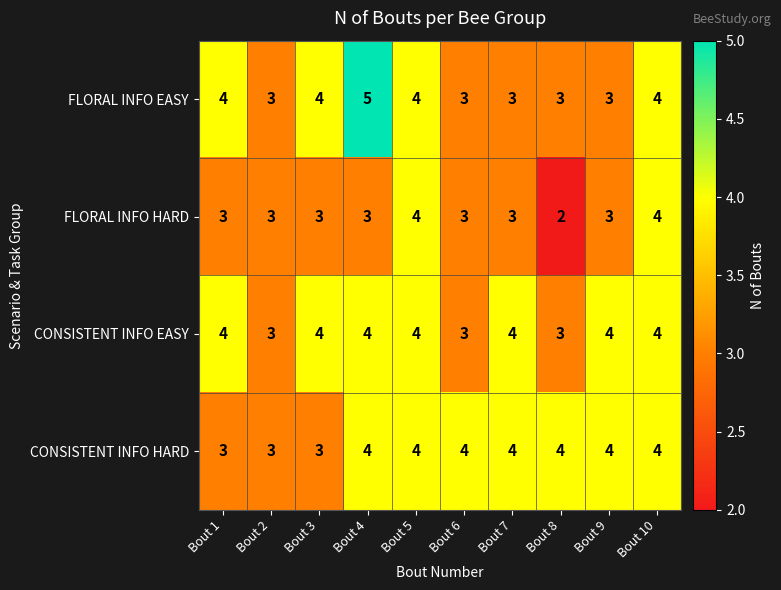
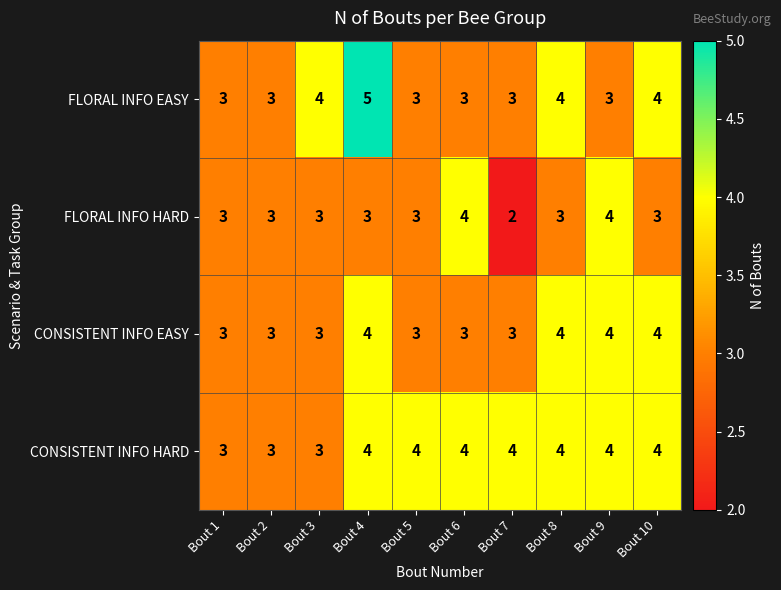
FLORAL INFO EASY, Bout 1: 4 -> 3
FLORAL INFO EASY, Bout 5: 4 -> 3
FLORAL INFO EASY, Bout 8: 3 -> 4
FLORAL INFO HARD, Bout 5: 4 -> 3
FLORAL INFO HARD, Bout 6: 3 -> 4
FLORAL INFO HARD, Bout 7: 3 -> 2
FLORAL INFO HARD, Bout 8: 2 -> 3
FLORAL INFO HARD, Bout 9: 3 -> 4
FLORAL INFO HARD, Bout 10: 4 -> 3
CONSISTENT INFO EASY, Bout 1: 4 -> 3
CONSISTENT INFO EASY, Bout 3: 4 -> 3
CONSISTENT INFO EASY, Bout 5: 4 -> 3
CONSISTENT INFO EASY, Bout 7: 4 -> 3
CONSISTENT INFO EASY, Bout 8: 3 -> 4
